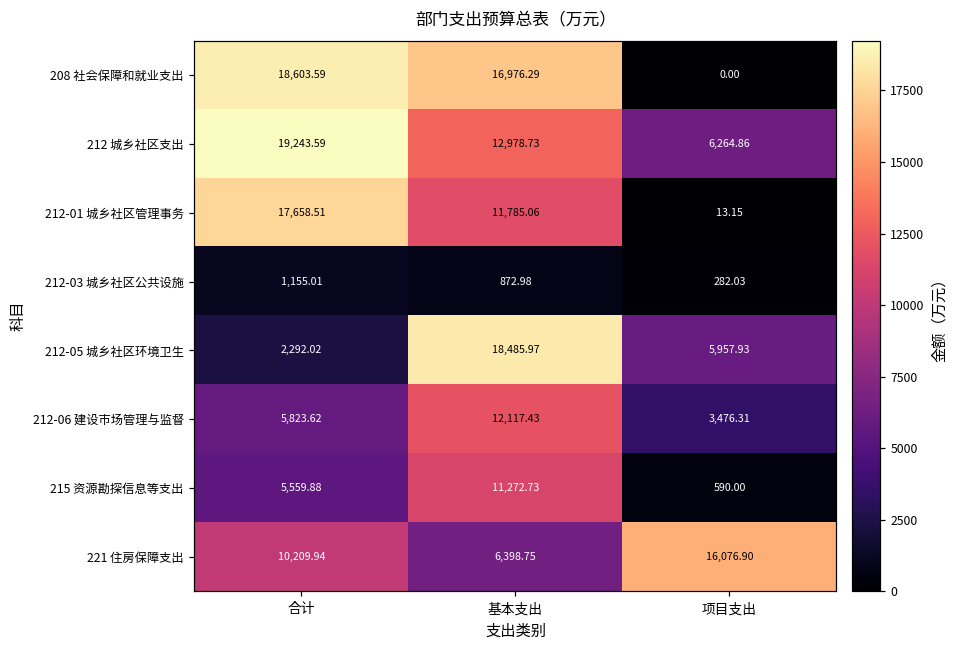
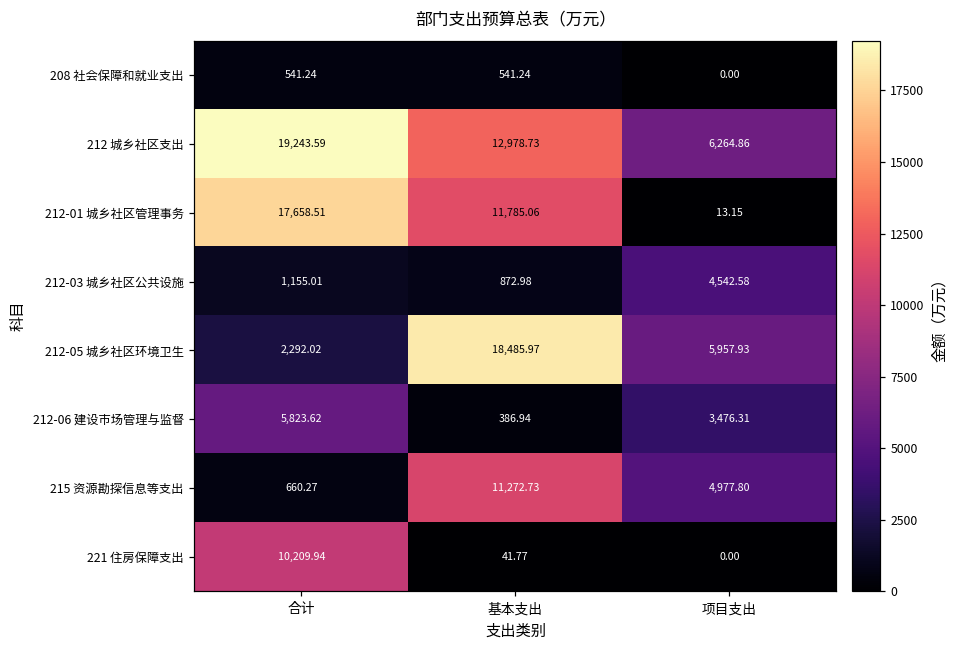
208 社会保障和就业支出, 合计: 18,603.59 -> 541.24
208 社会保障和就业支出, 基本支出: 16,976.29 -> 541.24
212-03 城乡社区公共设施, 项目支出: 282.03 -> 4,542.58
212-06 建设市场管理与监督, 基本支出: 12,117.43 -> 386.94
215 资源勘探信息等支出, 合计: 5,559.88 -> 660.27
215 资源勘探信息等支出, 项目支出: 590.00 -> 4,977.80
221 住房保障支出, 基本支出: 6,398.75 -> 41.77
221 住房保障支出, 项目支出: 16,076.90 -> 0.00
